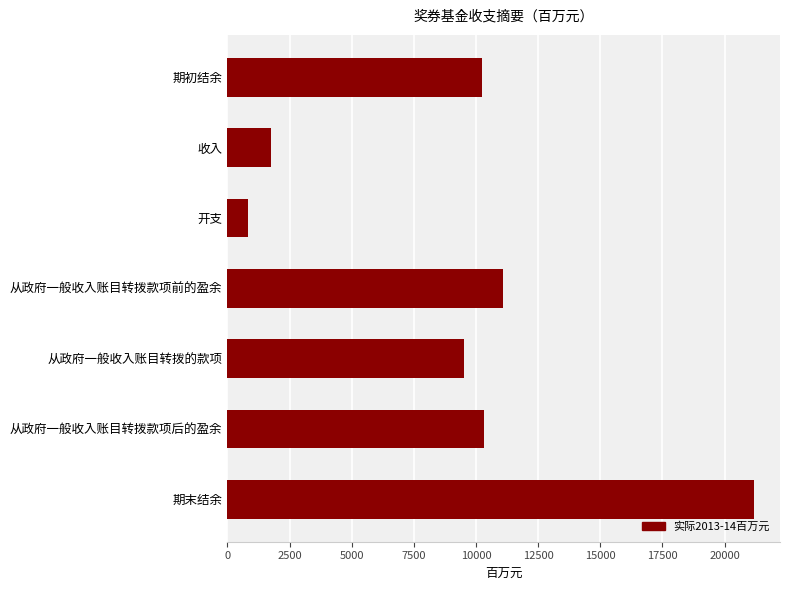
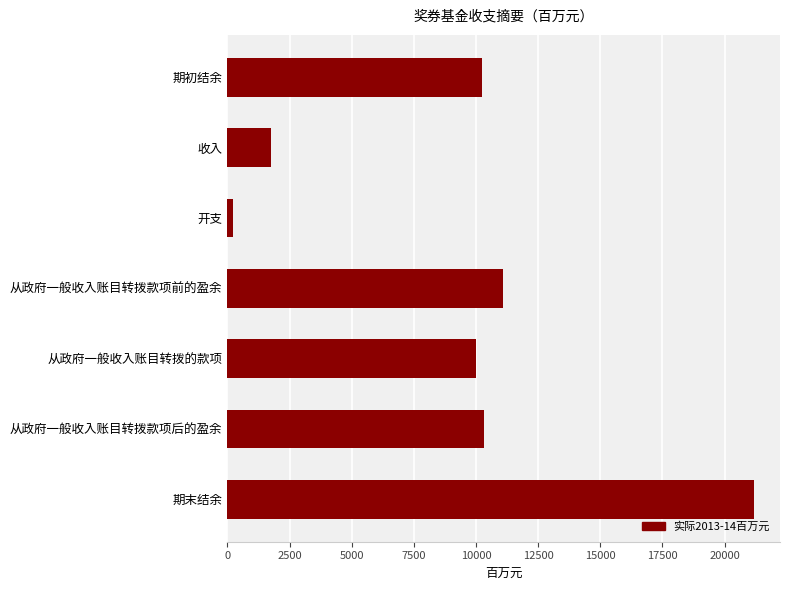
开支: 800 -> 200
从政府一般收入账目转拨的款项: 9500 -> 10000
